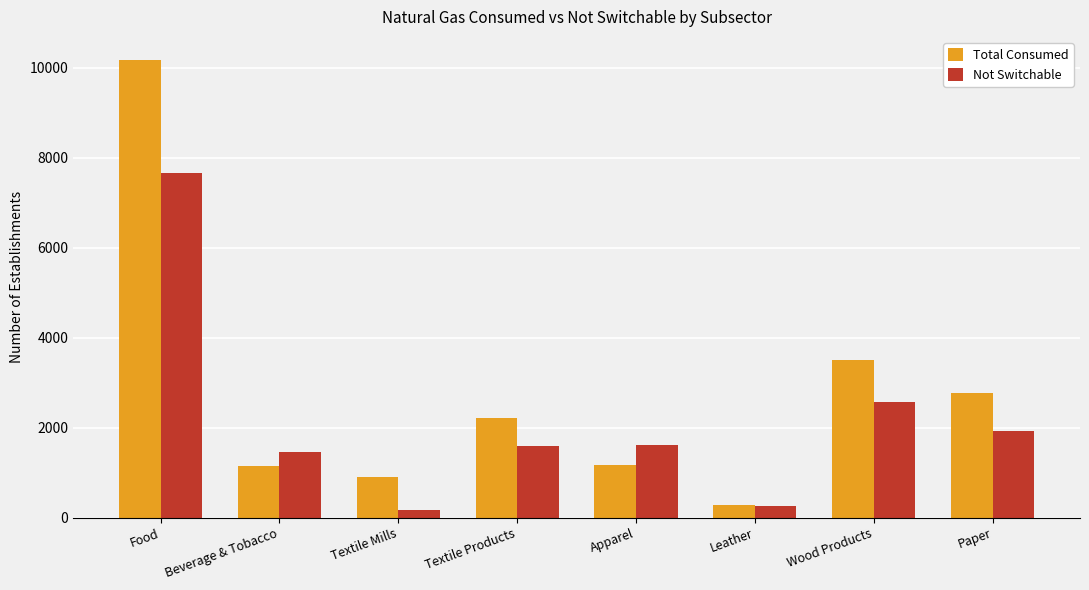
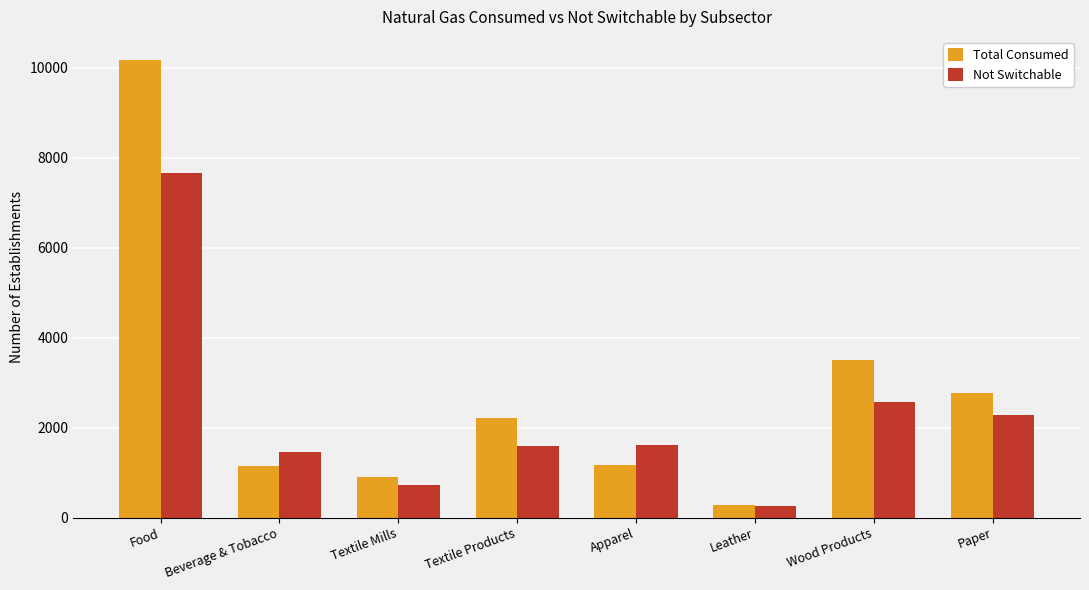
Not Switchable, Textile Mills: 200 -> 700
Not Switchable, Paper: 1900 -> 2300
